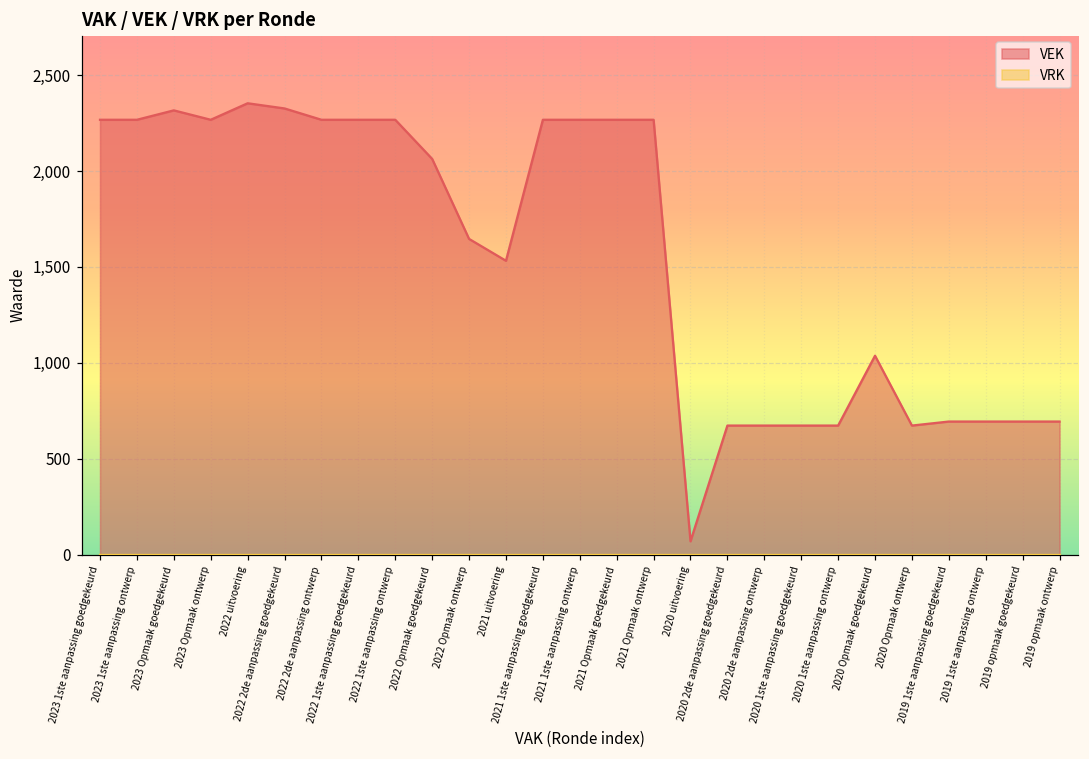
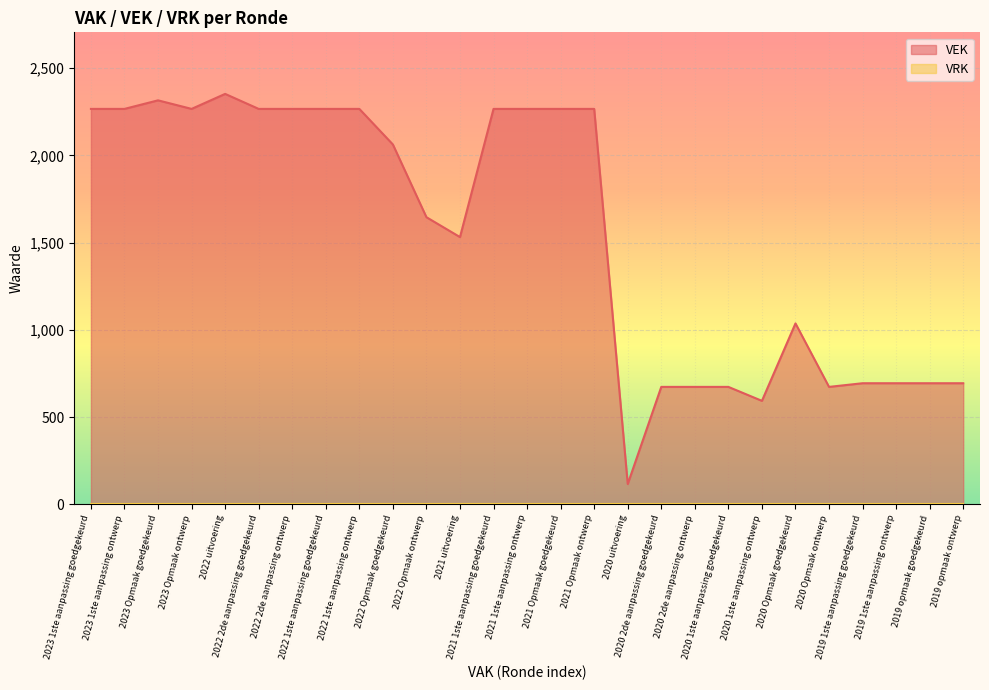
VEK, 2022 2de aanpassing goedgekeurd: 2,330 -> 2,270
VEK, 2020 uitvoering: 70 -> 120
VEK, 2020 1ste aanpassing ontwerp: 670 -> 590
